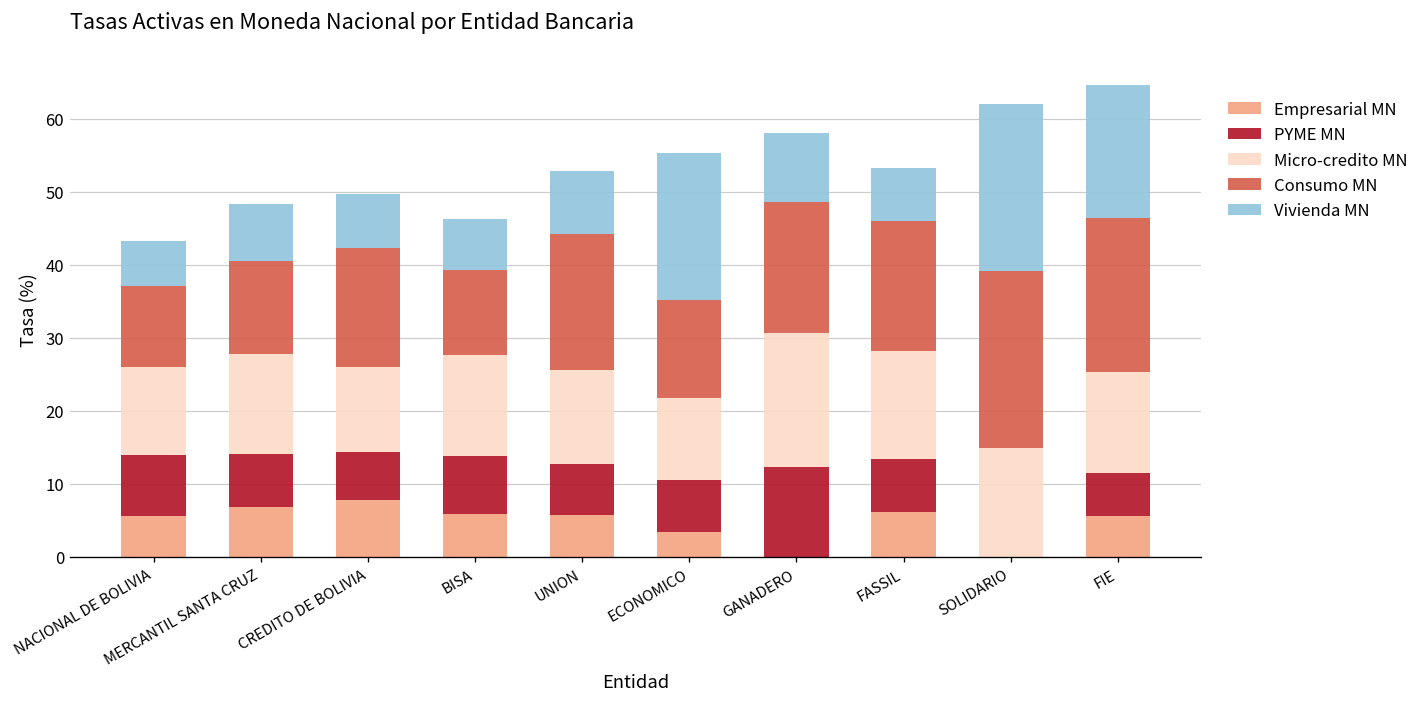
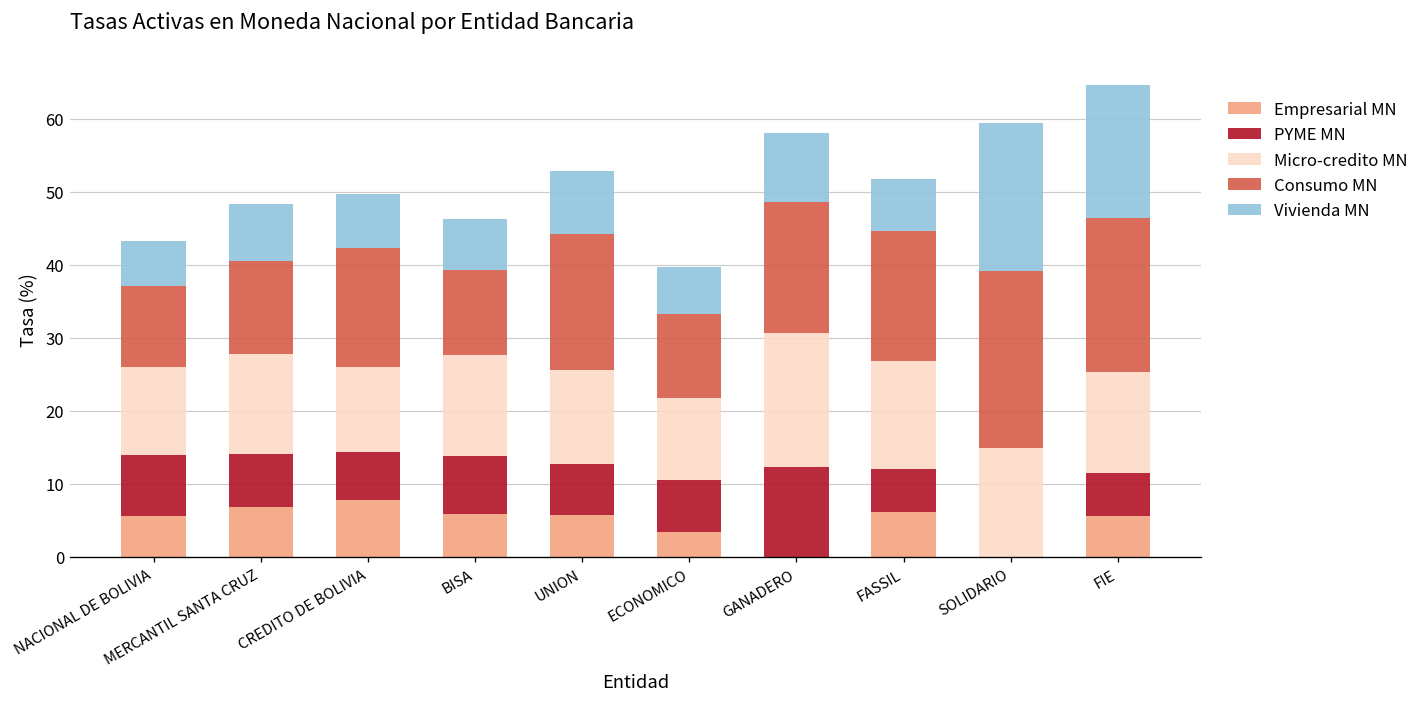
Consumo MN, ECONOMICO: 13 -> 12
Vivienda MN, ECONOMICO: 20 -> 6
PYME MN, FASSIL: 7 -> 6
Vivienda MN, SOLIDARIO: 23 -> 20
